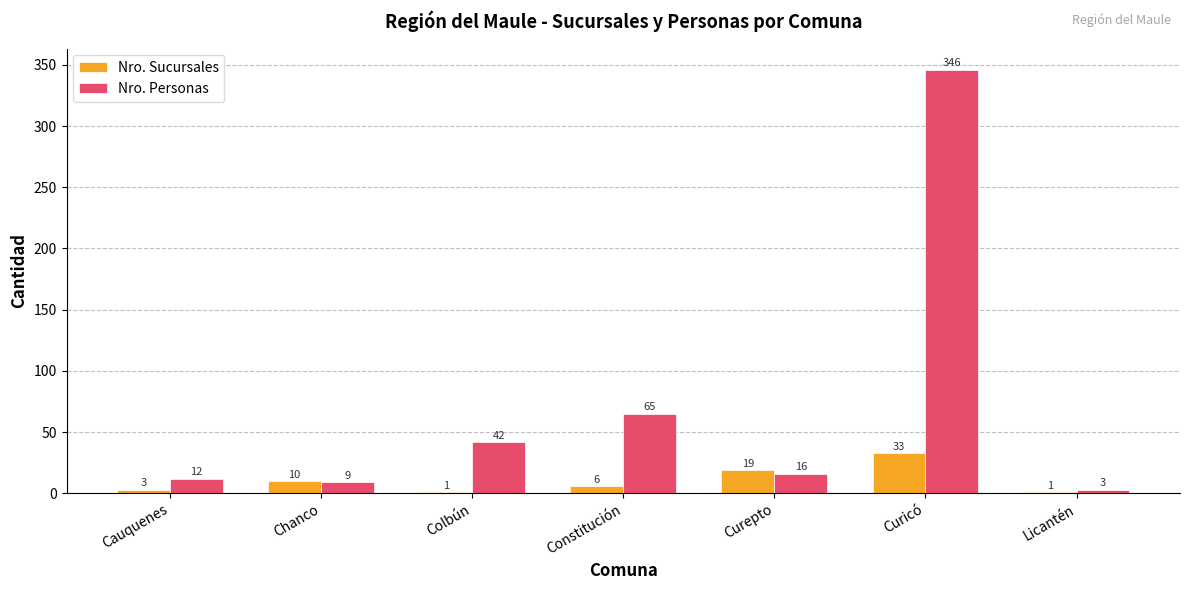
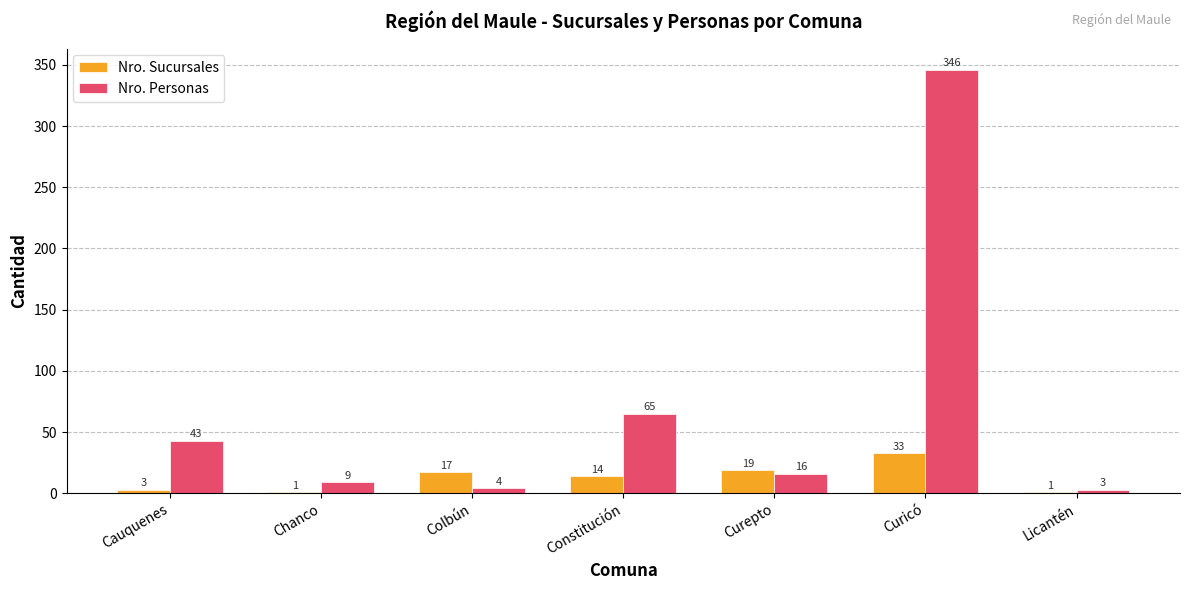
Nro. Personas, Cauquenes: 12 -> 43
Nro. Sucursales, Chanco: 10 -> 1
Nro. Sucursales, Colbún: 1 -> 17
Nro. Personas, Colbún: 42 -> 4
Nro. Sucursales, Constitución: 6 -> 14
